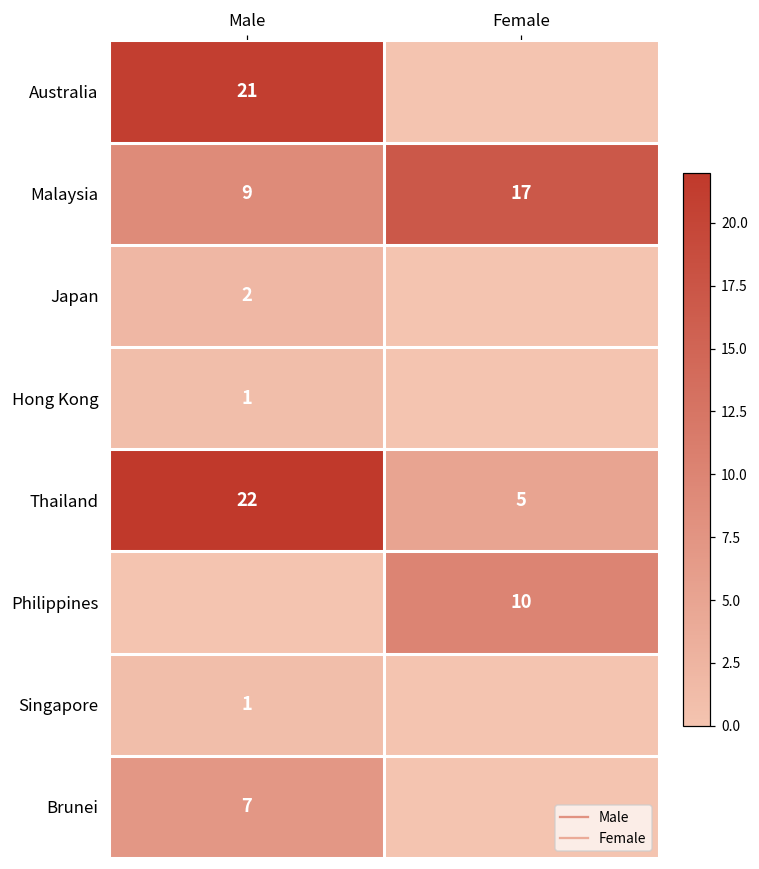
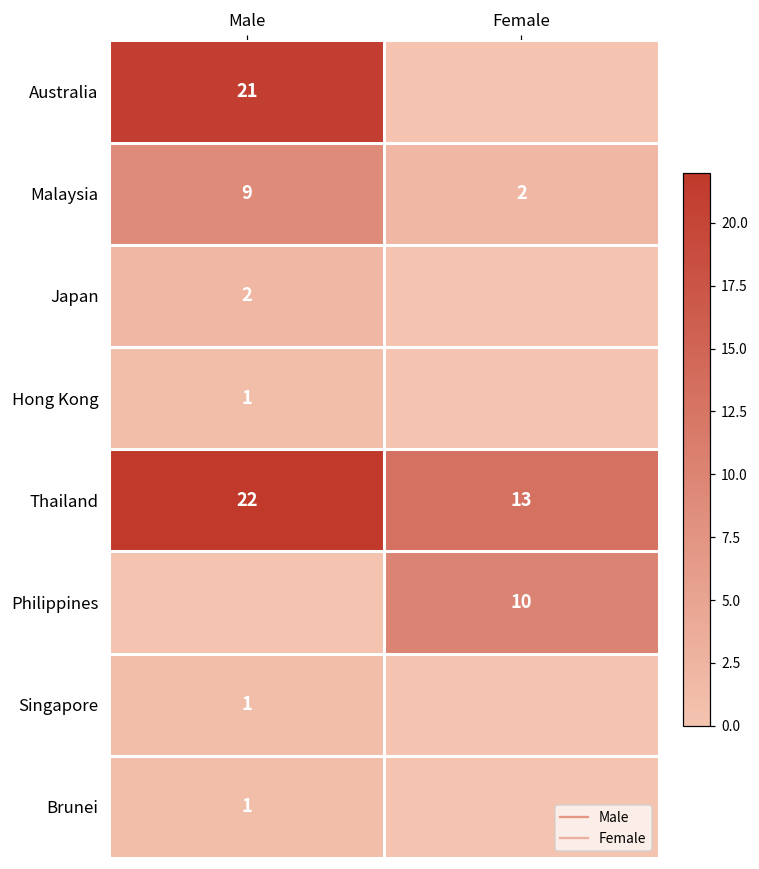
Malaysia, Female: 17 -> 2
Thailand, Female: 5 -> 13
Brunei, Male: 7 -> 1
